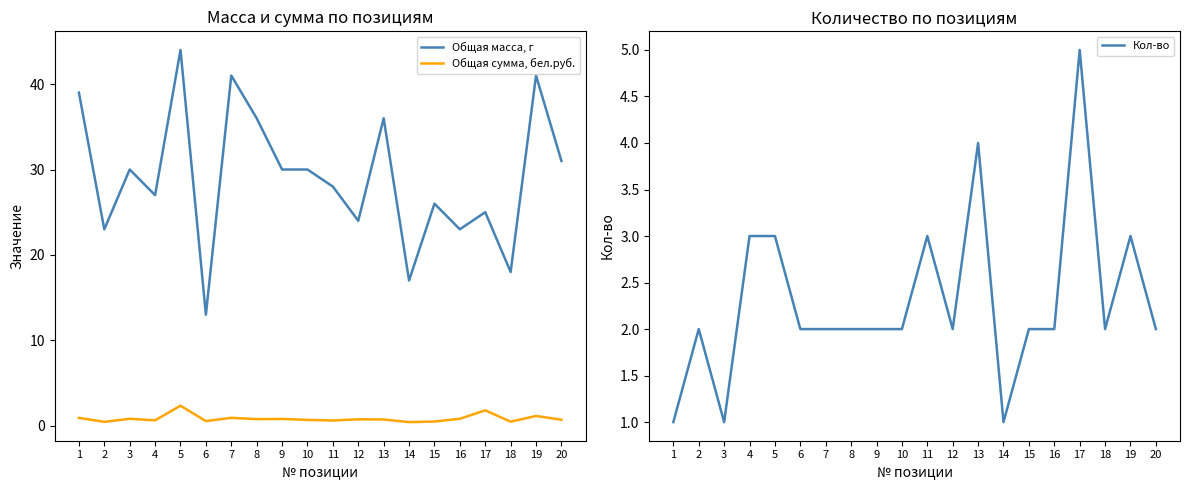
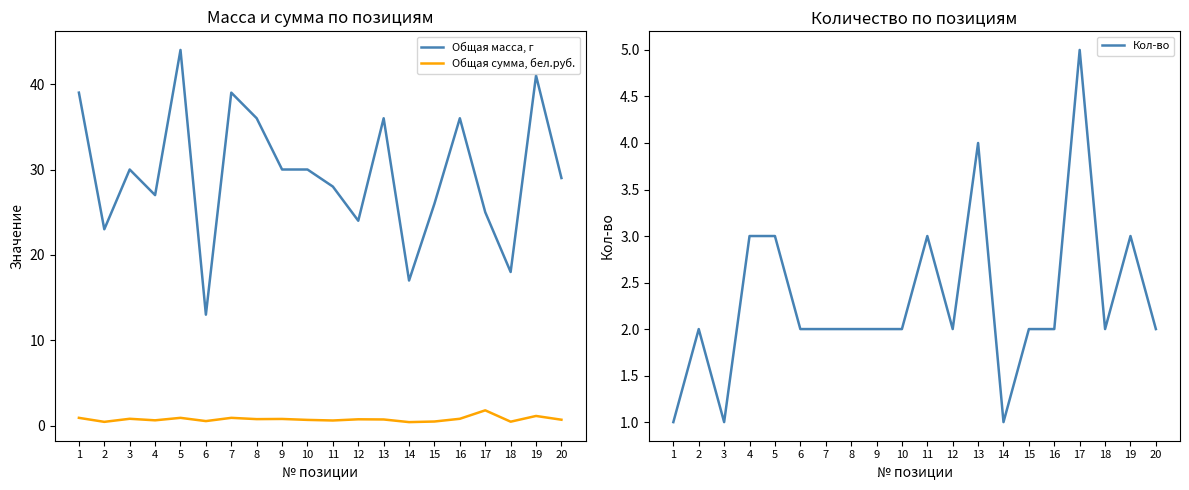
Масса и сумма по позициям, Общая сумма, бел.руб., 5: 2 -> 1
Масса и сумма по позициям, Общая масса, г, 7: 41 -> 39
Масса и сумма по позициям, Общая масса, г, 16: 23 -> 36
Масса и сумма по позициям, Общая масса, г, 20: 31 -> 29
